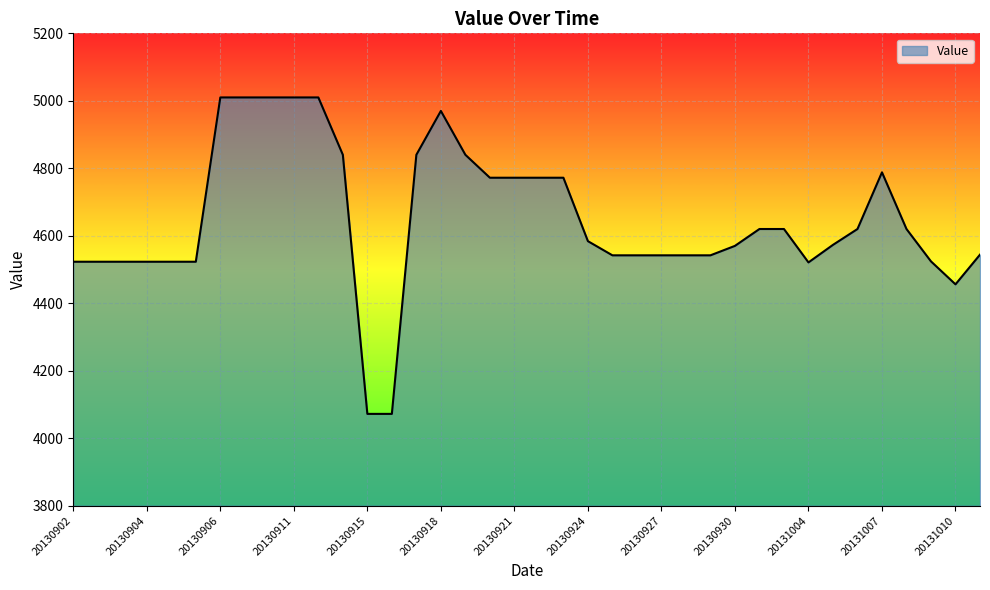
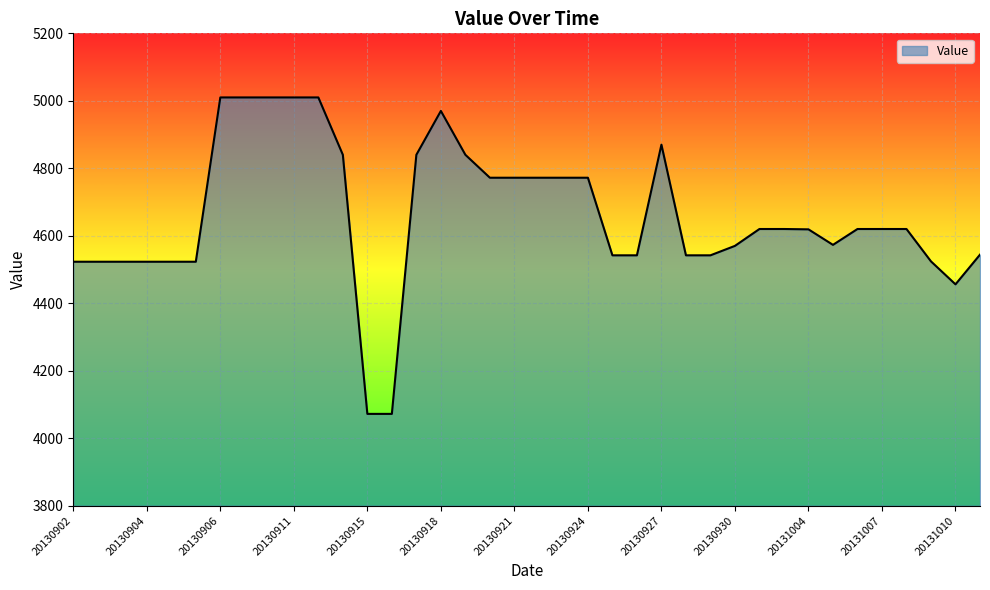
20130924: 4580 -> 4770
20130927: 4540 -> 4870
20131004: 4520 -> 4620
20131007: 4790 -> 4620
